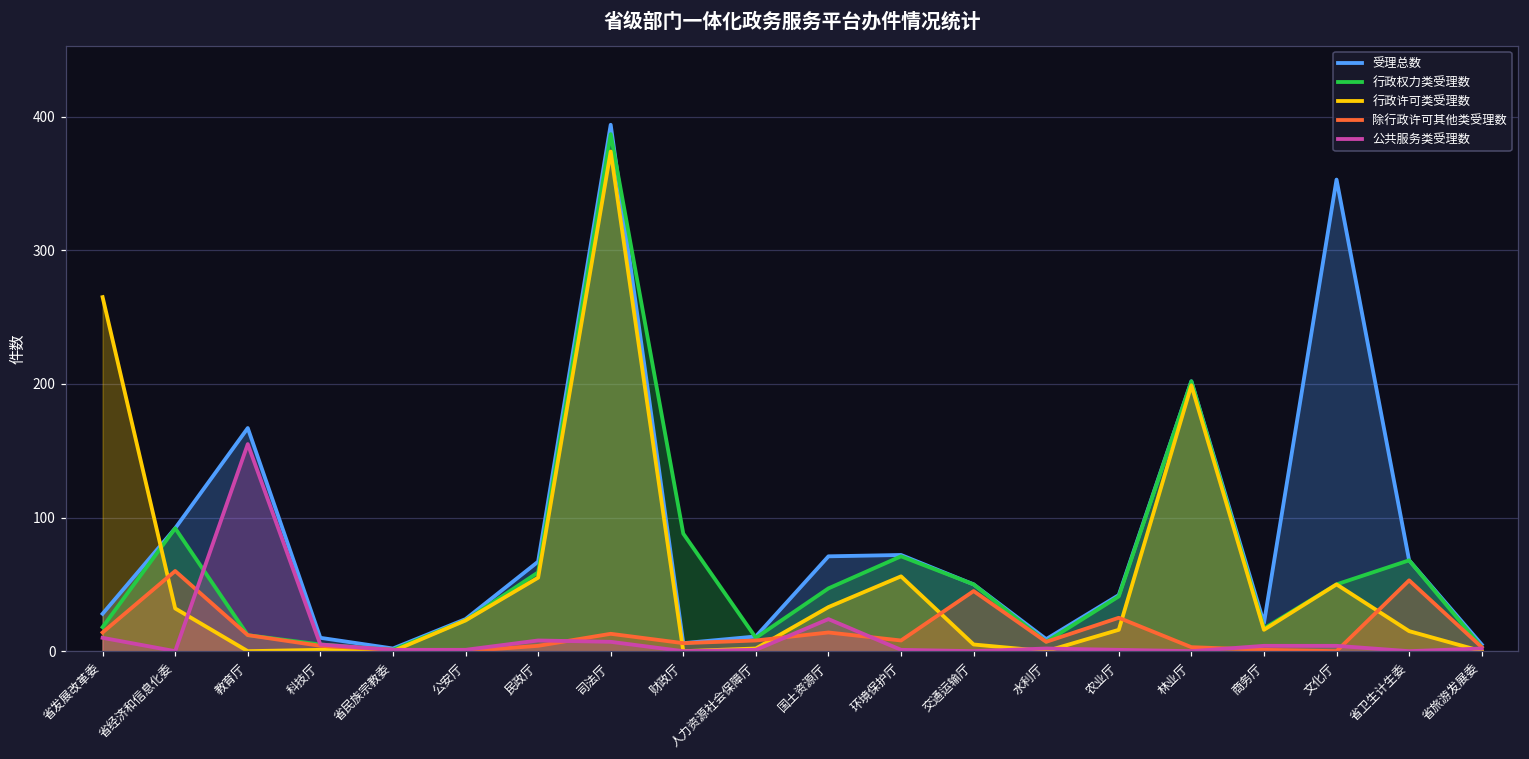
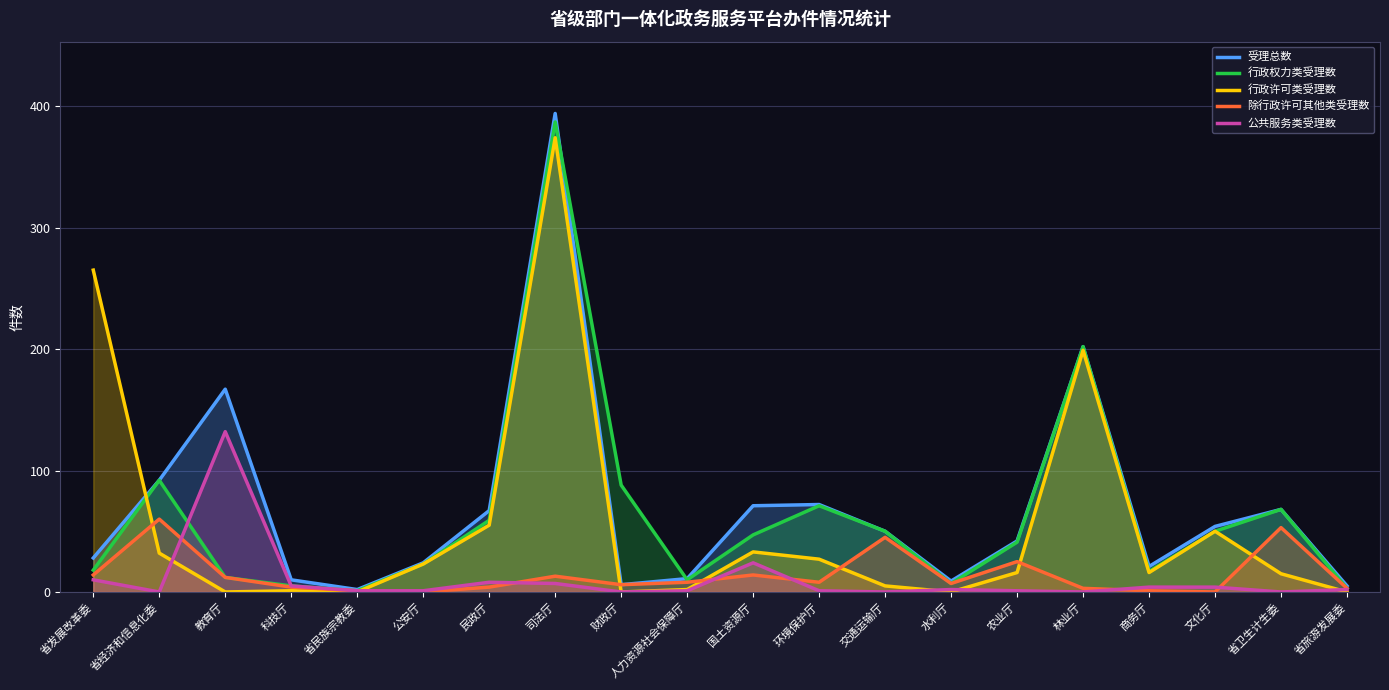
公共服务类受理数, 教育厅: 155 -> 132
行政许可类受理数, 环境保护厅: 56 -> 27
受理总数, 文化厅: 353 -> 54
